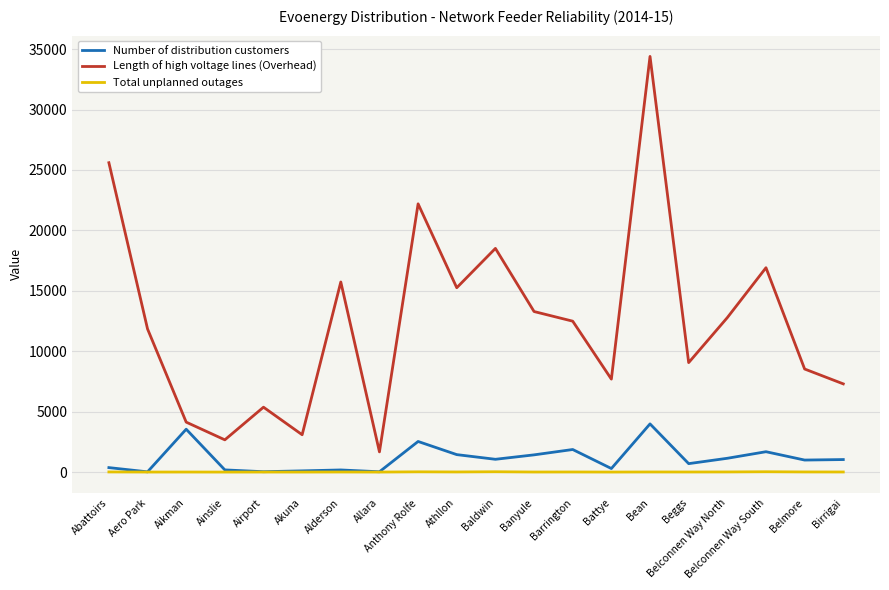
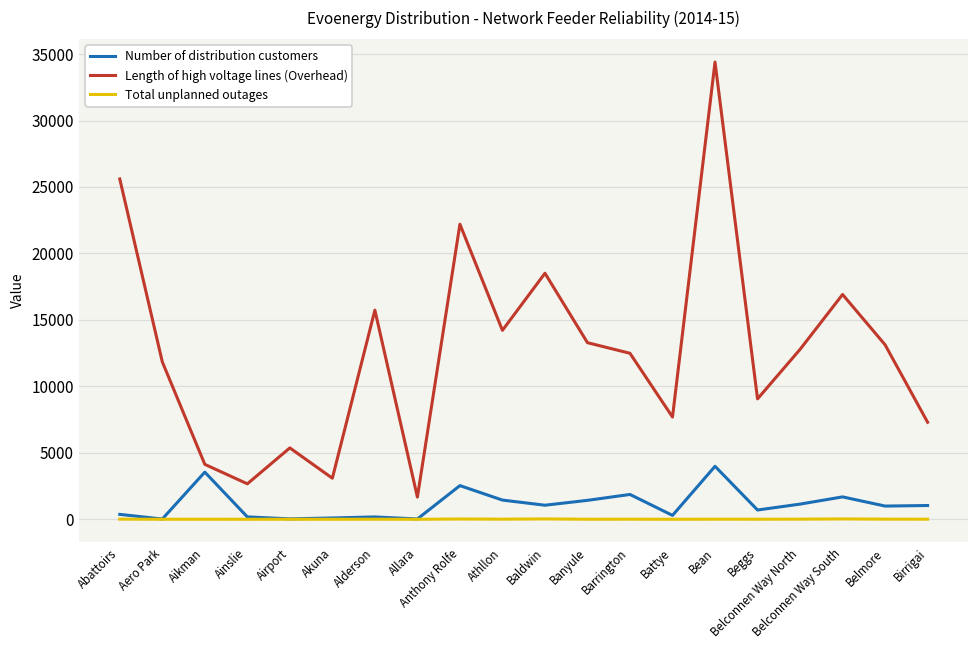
Length of high voltage lines (Overhead), Athllon: 15300 -> 14200
Length of high voltage lines (Overhead), Belmore: 8500 -> 13100
